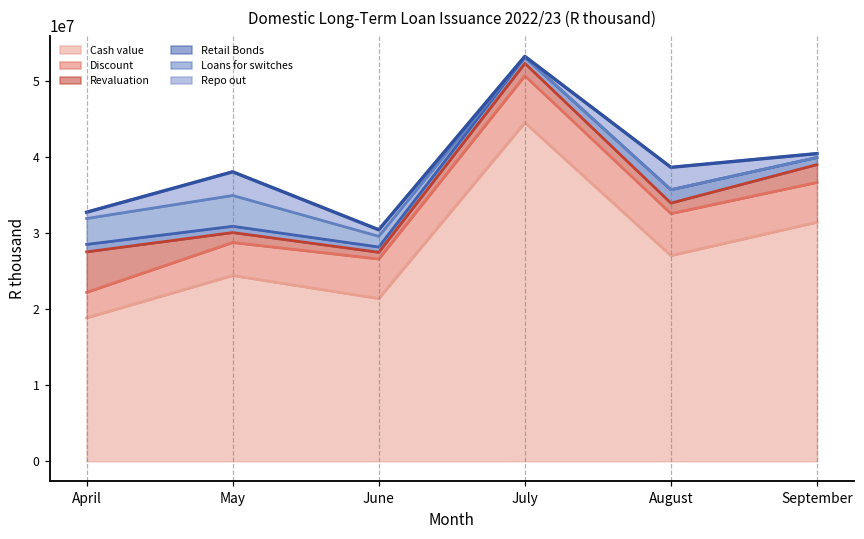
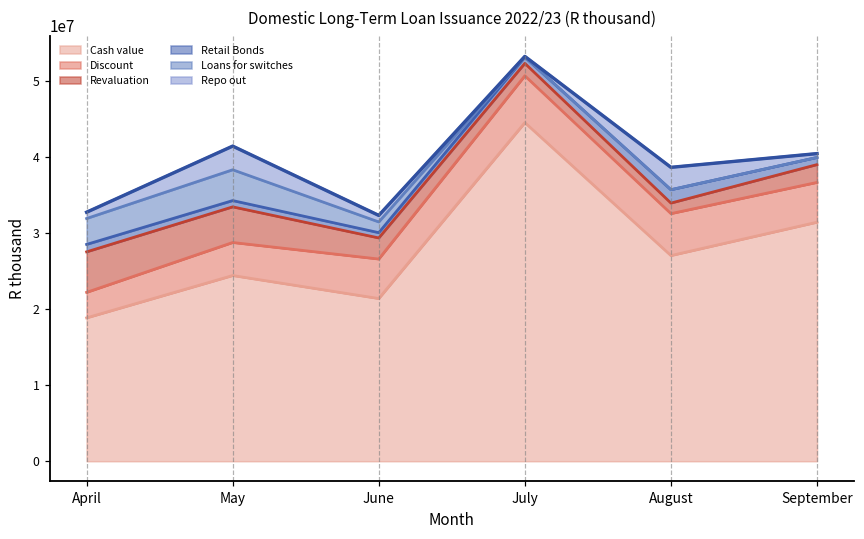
Revaluation, May: 1000000 -> 5000000
Revaluation, June: 1000000 -> 3000000
